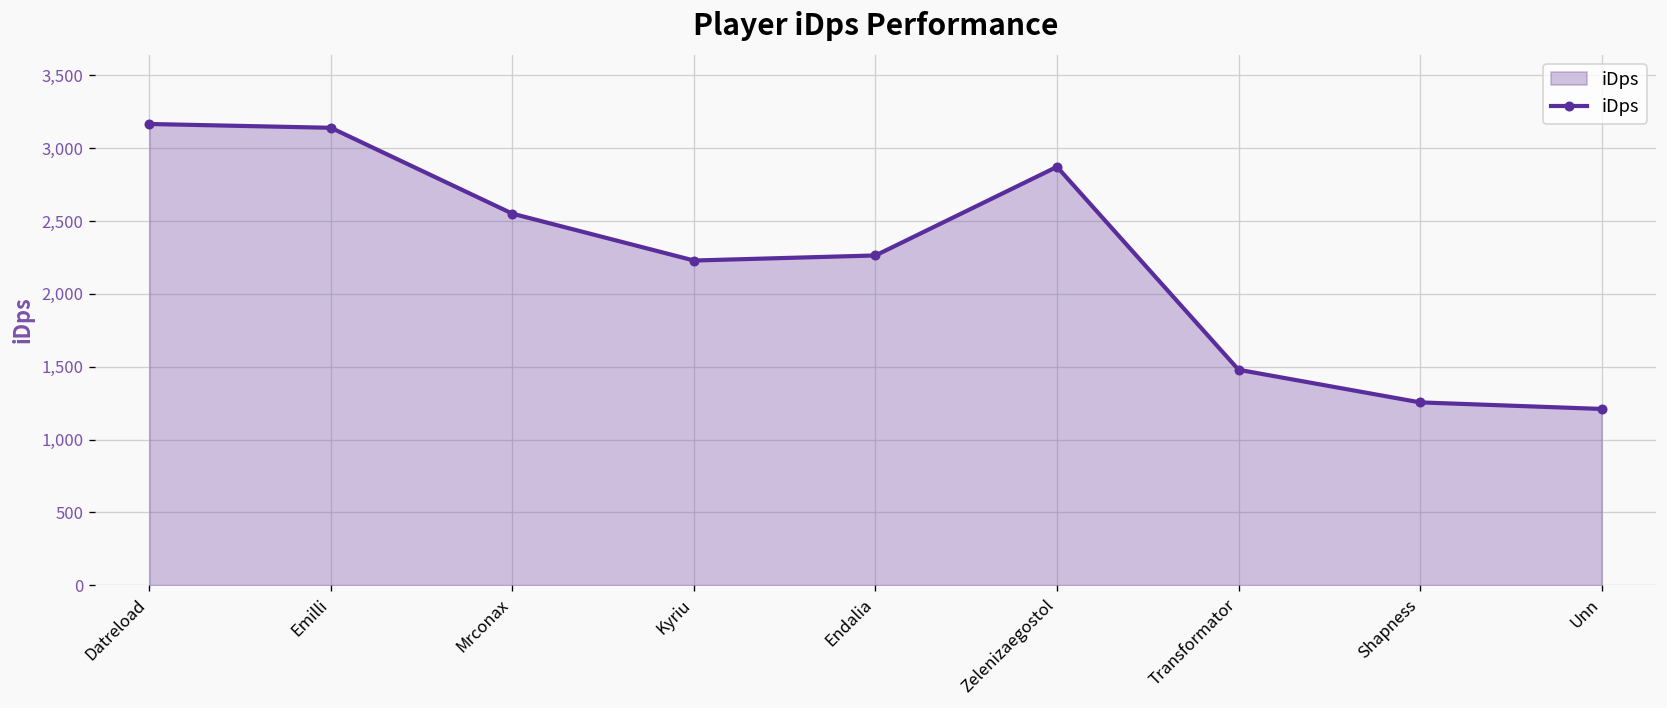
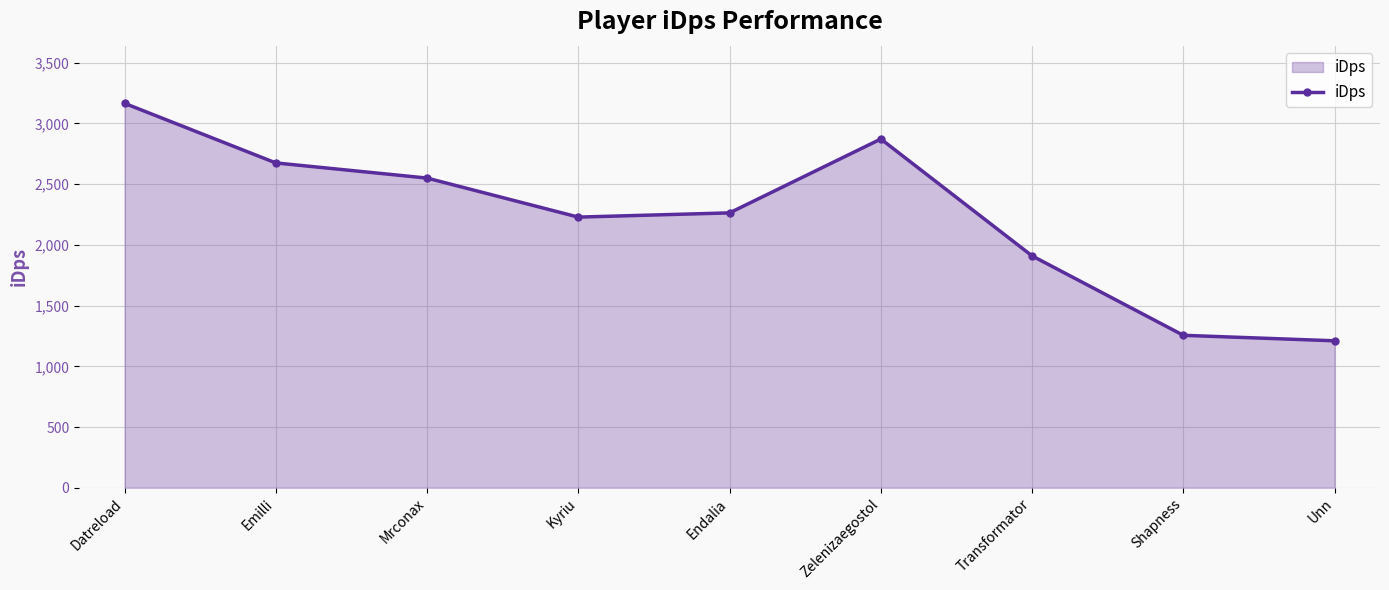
Emilli: 3,140 -> 2,680
Transformator: 1,480 -> 1,910
